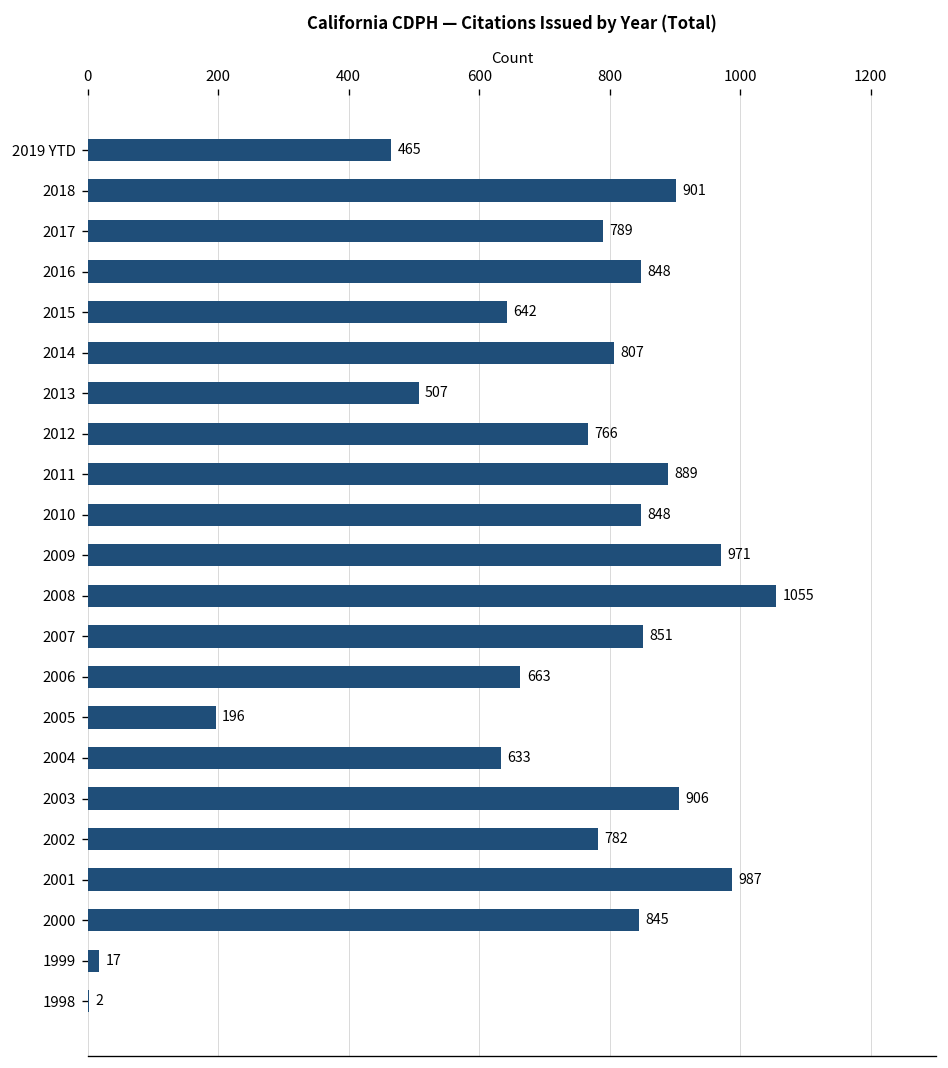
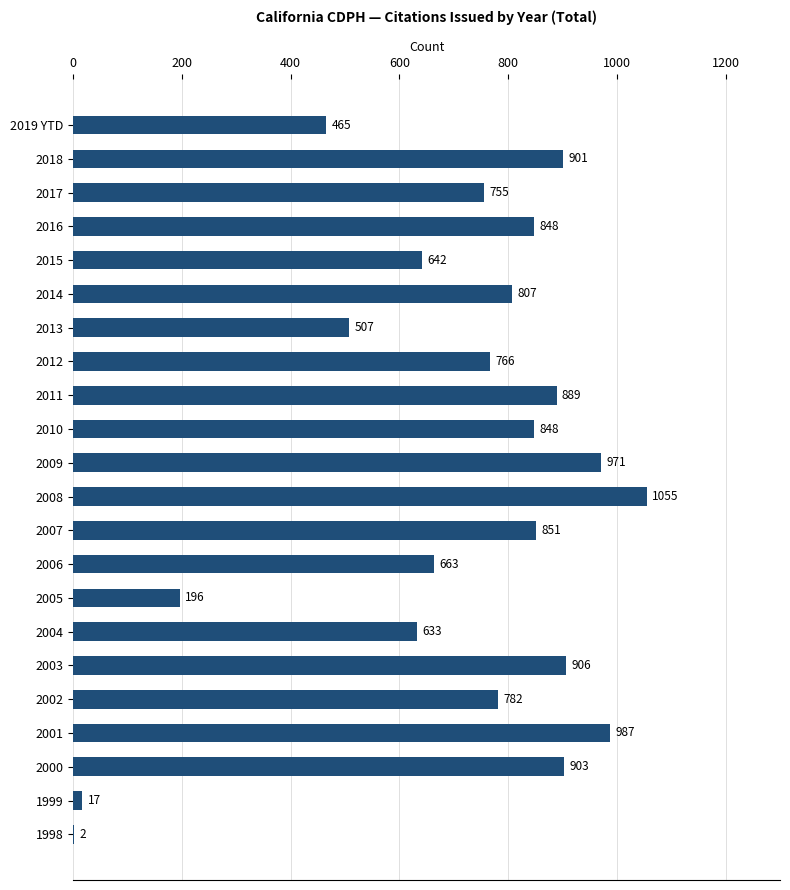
2017: 789 -> 755
2000: 845 -> 903
